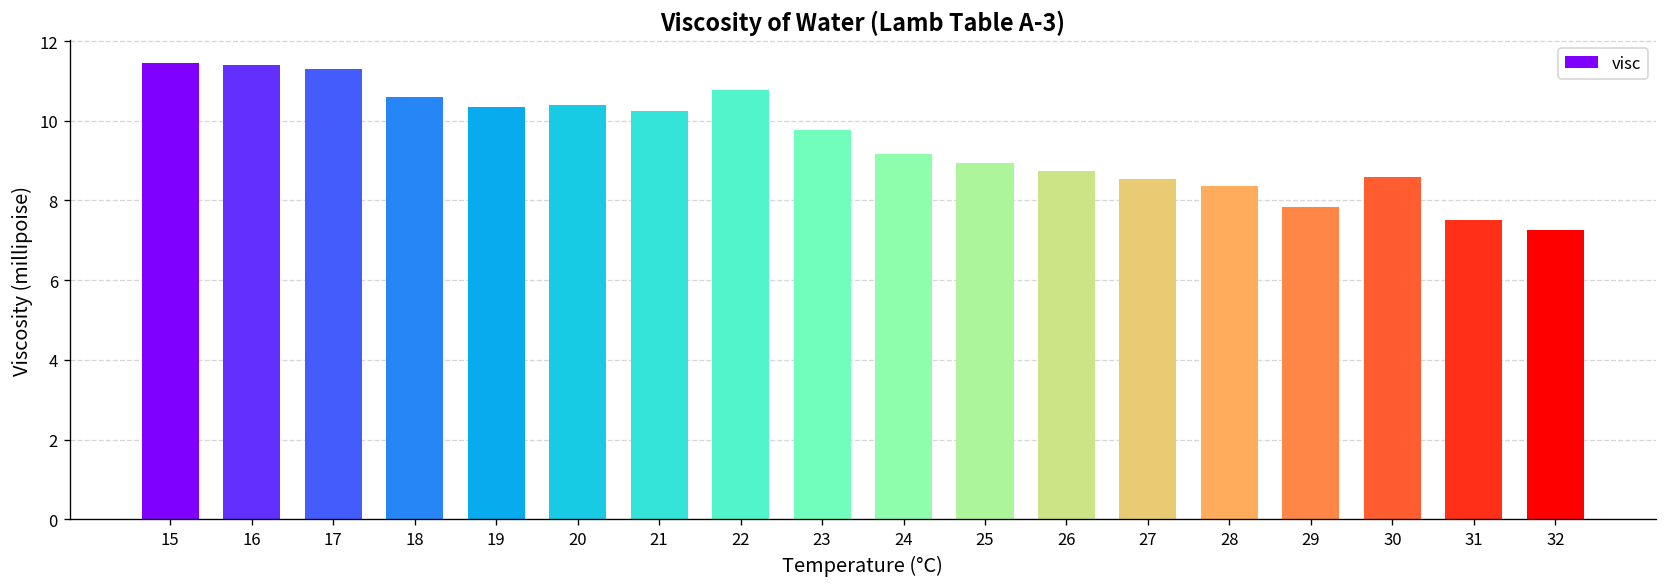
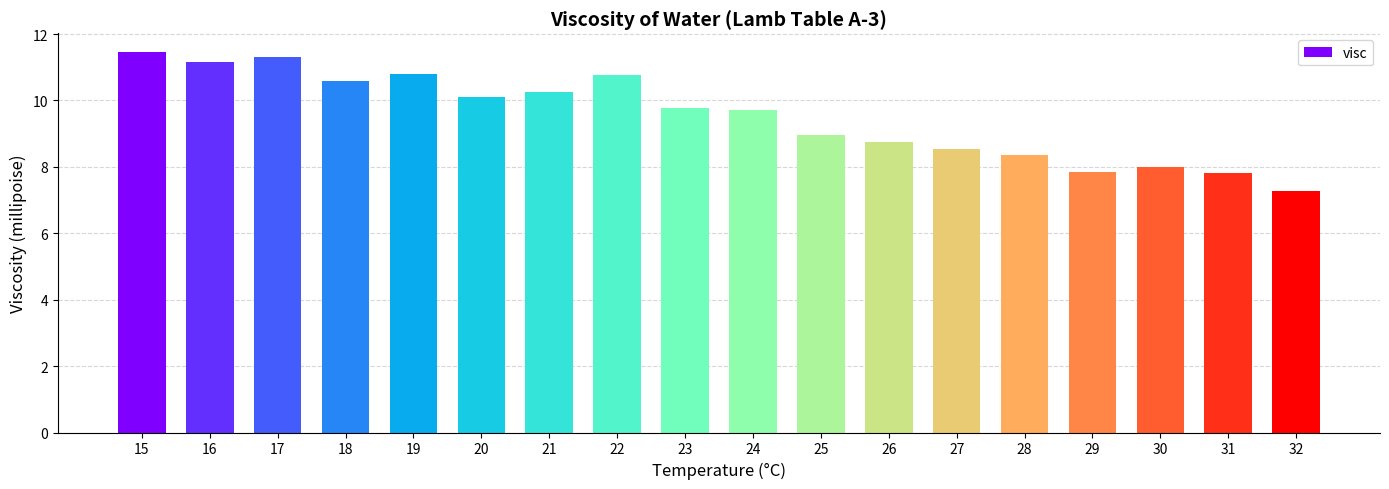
16: 11.4 -> 11.2
19: 10.3 -> 10.8
20: 10.4 -> 10.1
24: 9.2 -> 9.7
30: 8.6 -> 8.0
31: 7.5 -> 7.8
